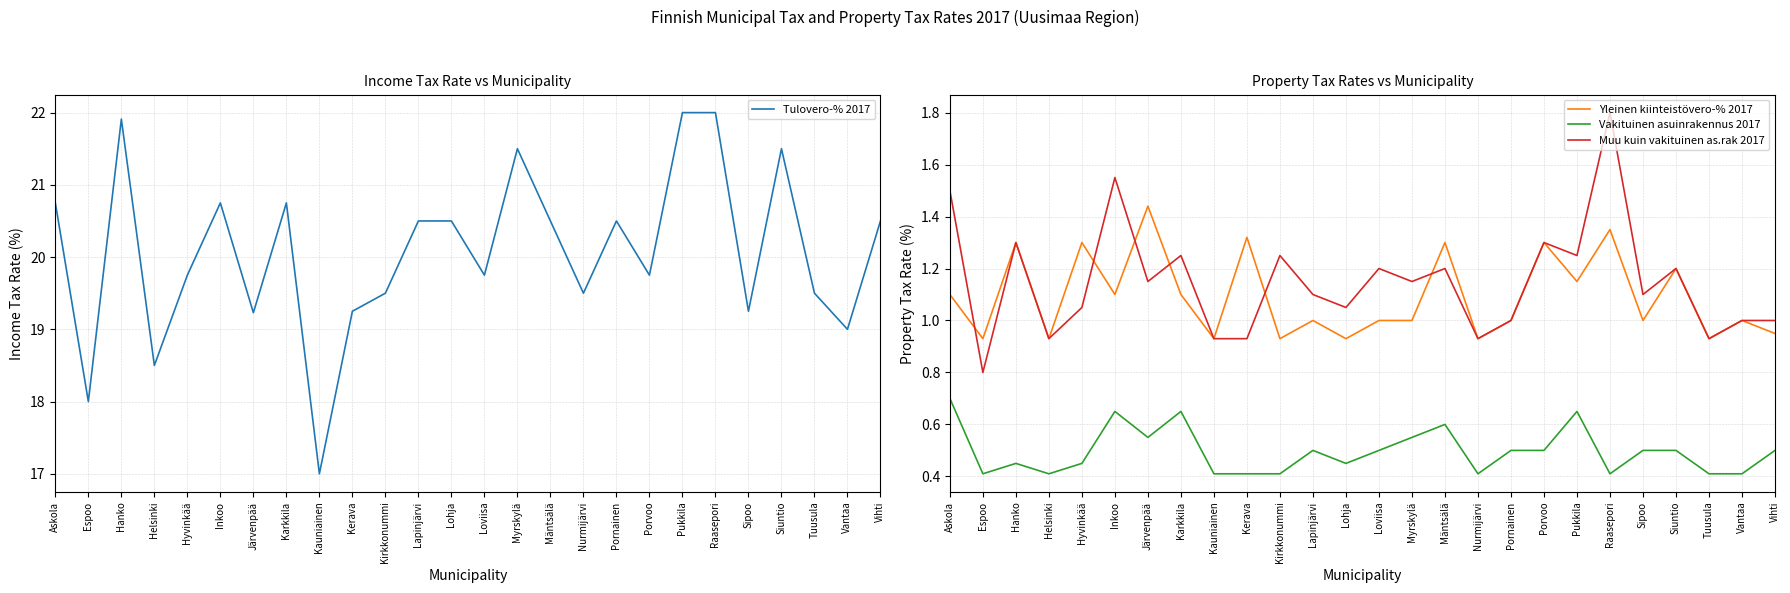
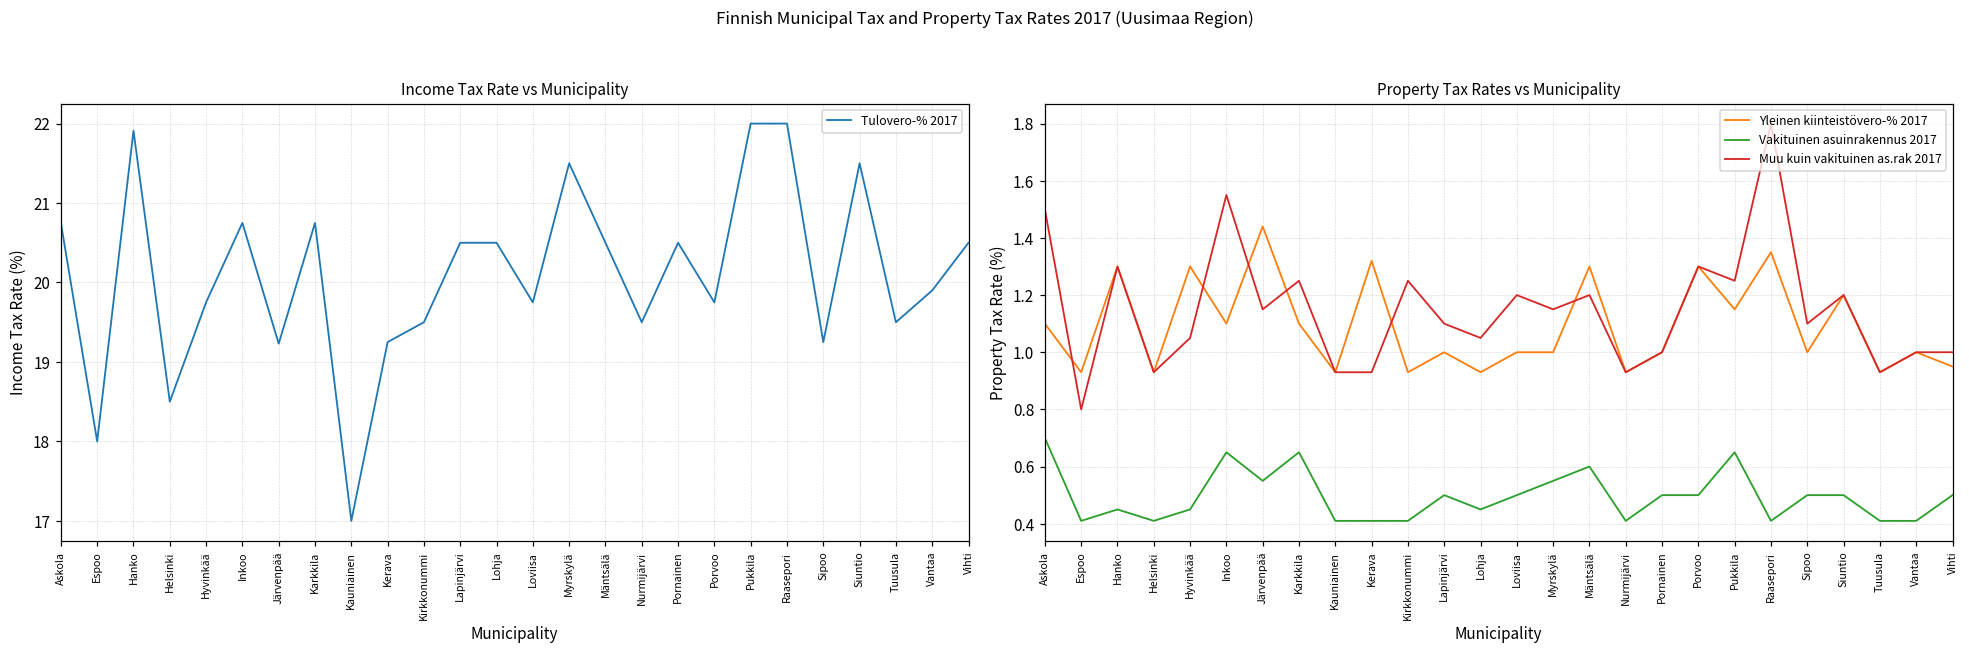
Income Tax Rate vs Municipality, Vantaa: 19.0 -> 19.9
